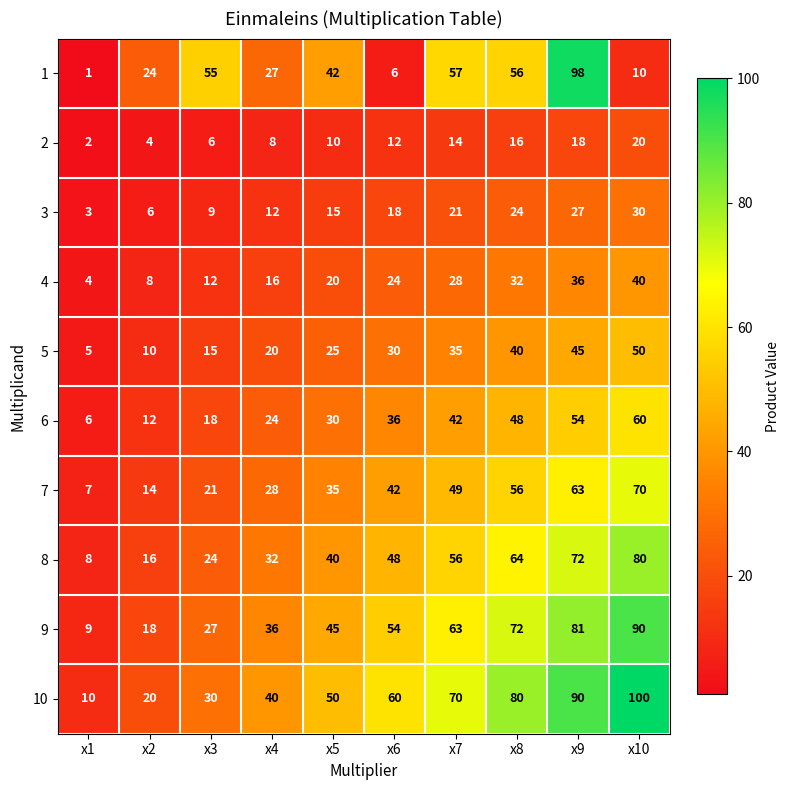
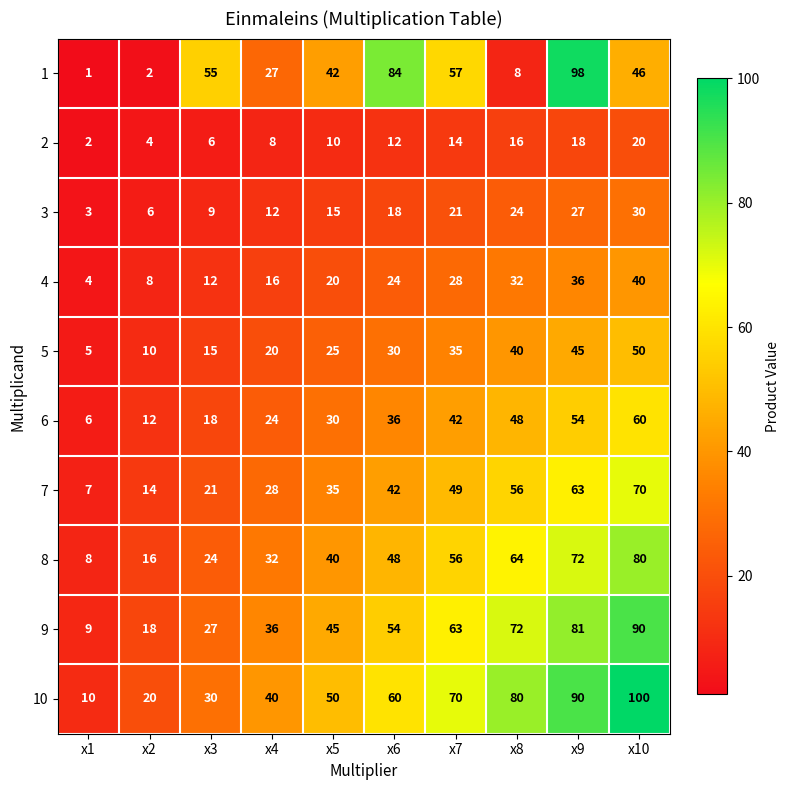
1, x2: 24 -> 2
1, x6: 6 -> 84
1, x8: 56 -> 8
1, x10: 10 -> 46
